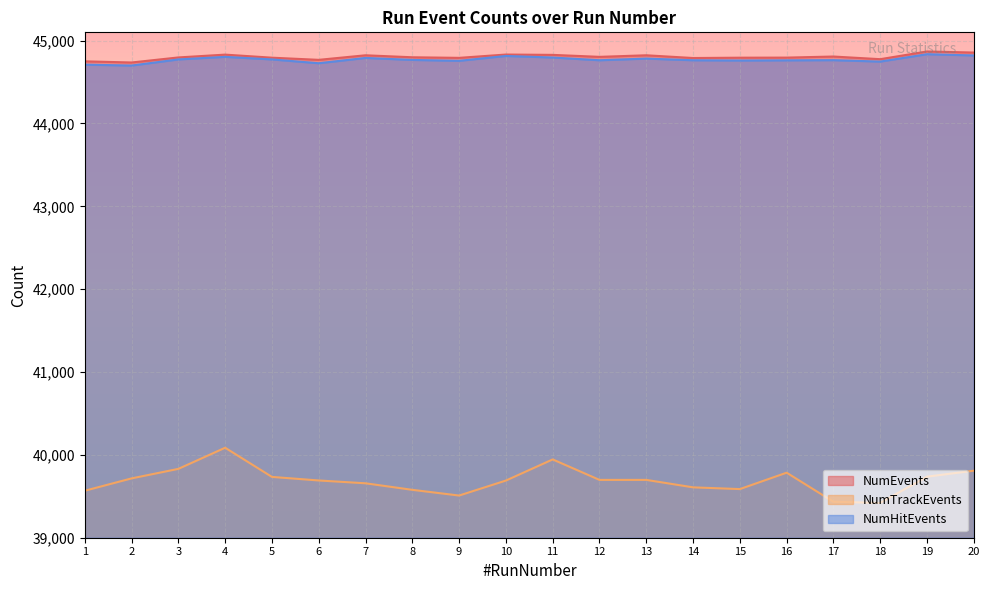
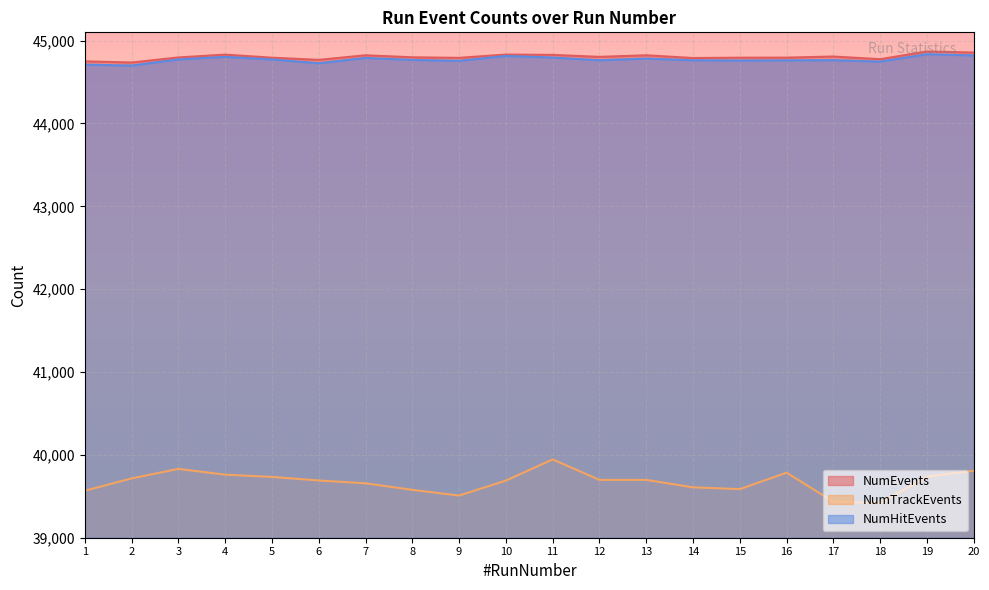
NumTrackEvents, 4: 40,100 -> 39,800
